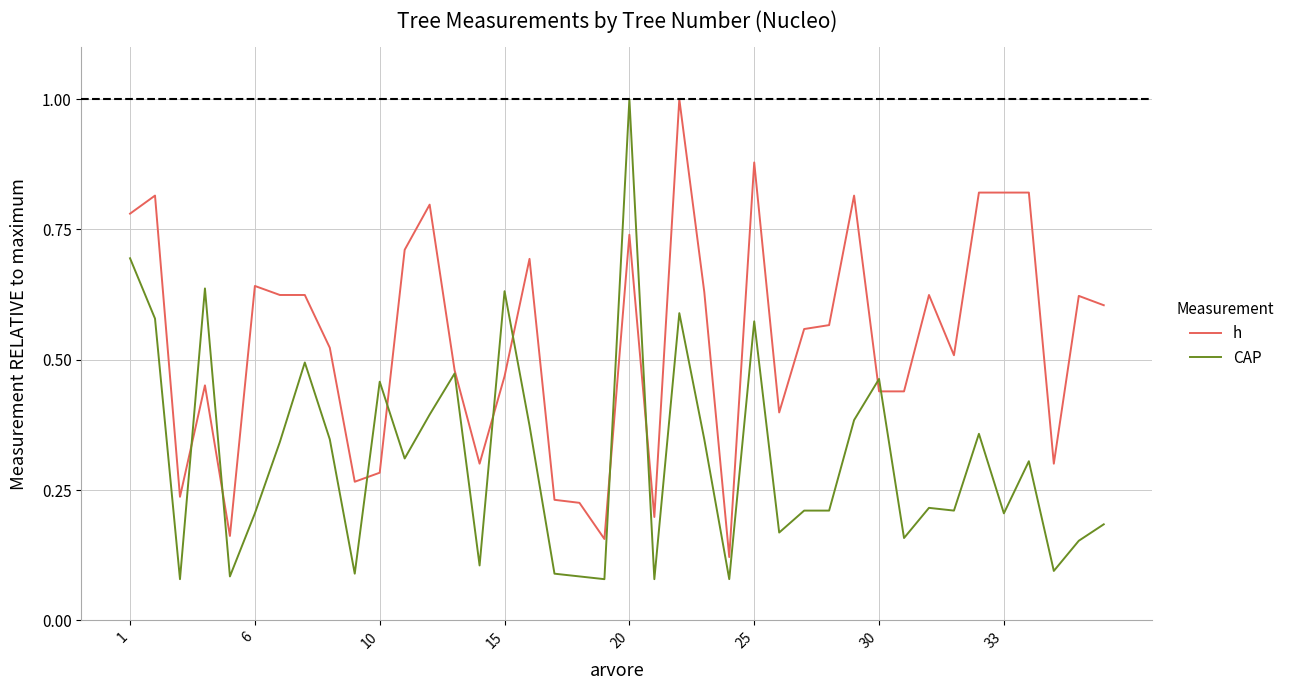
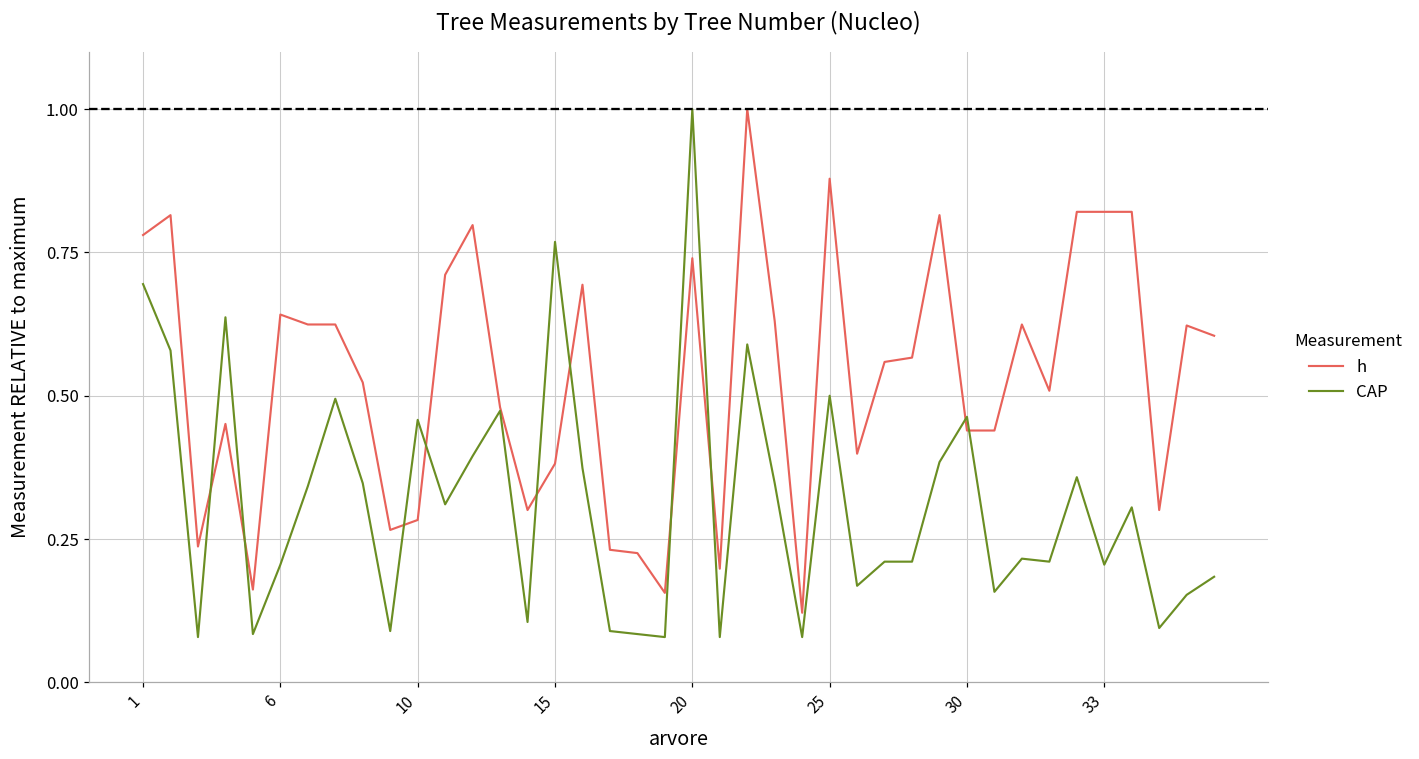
h, 15: 0.47 -> 0.38
CAP, 15: 0.63 -> 0.77
CAP, 25: 0.57 -> 0.50
